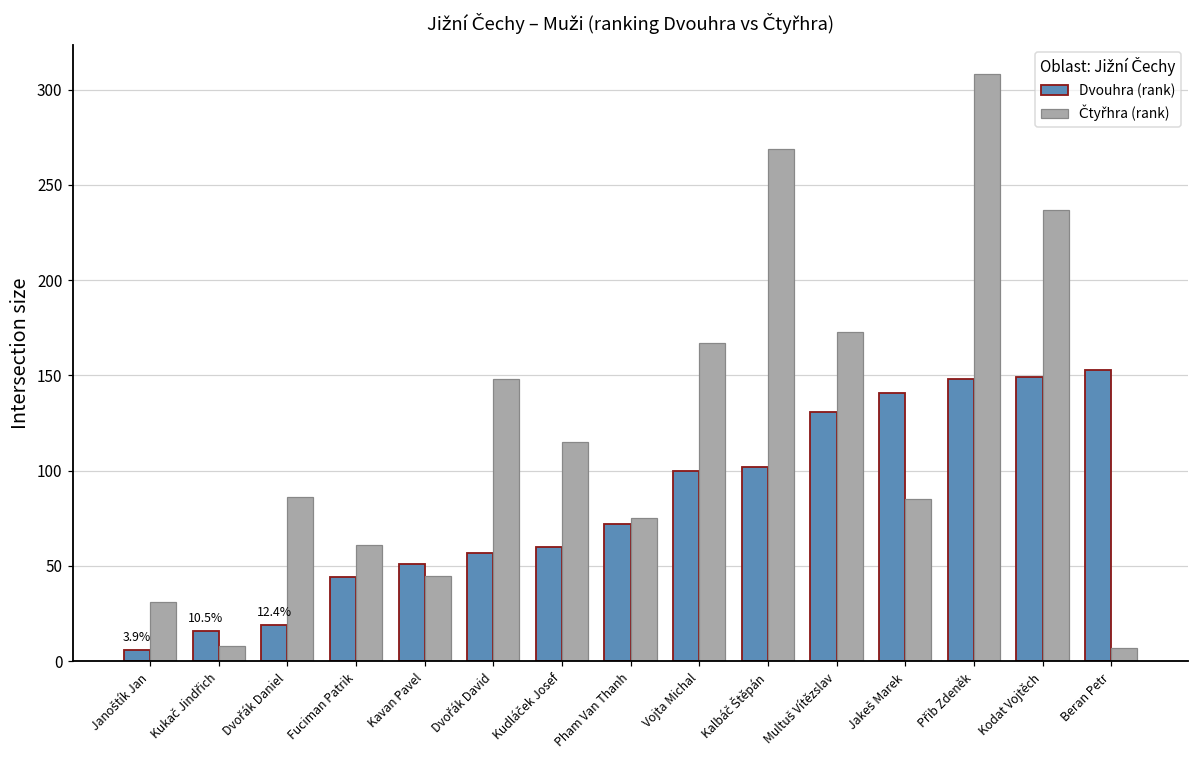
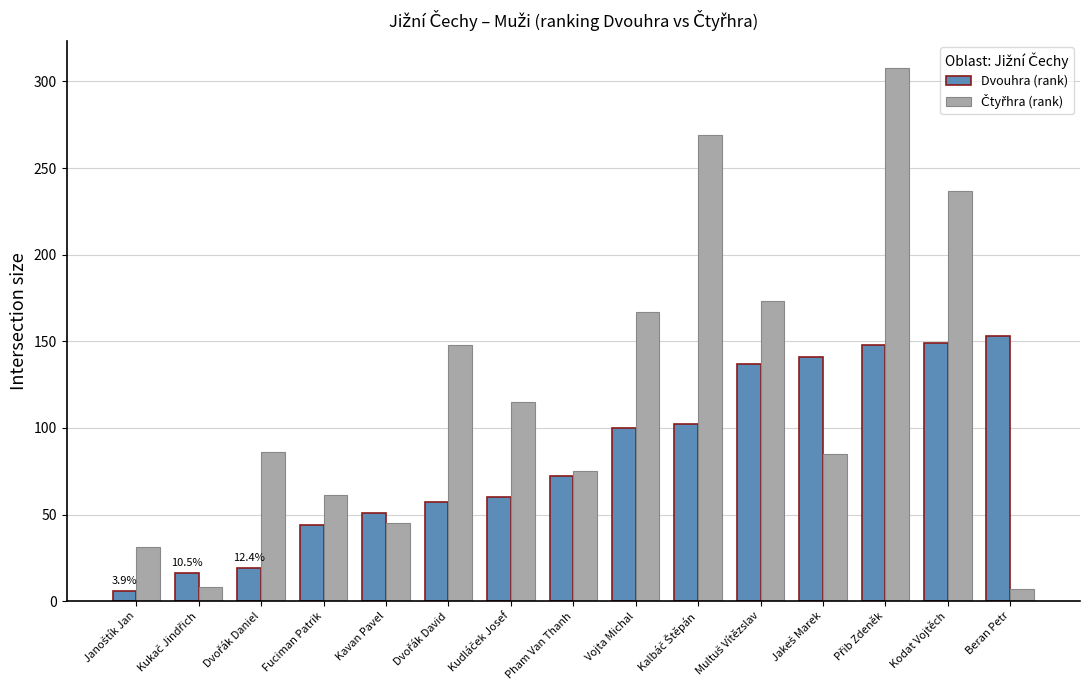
Dvouhra (rank), Multuš Vítězslav: 131 -> 137
